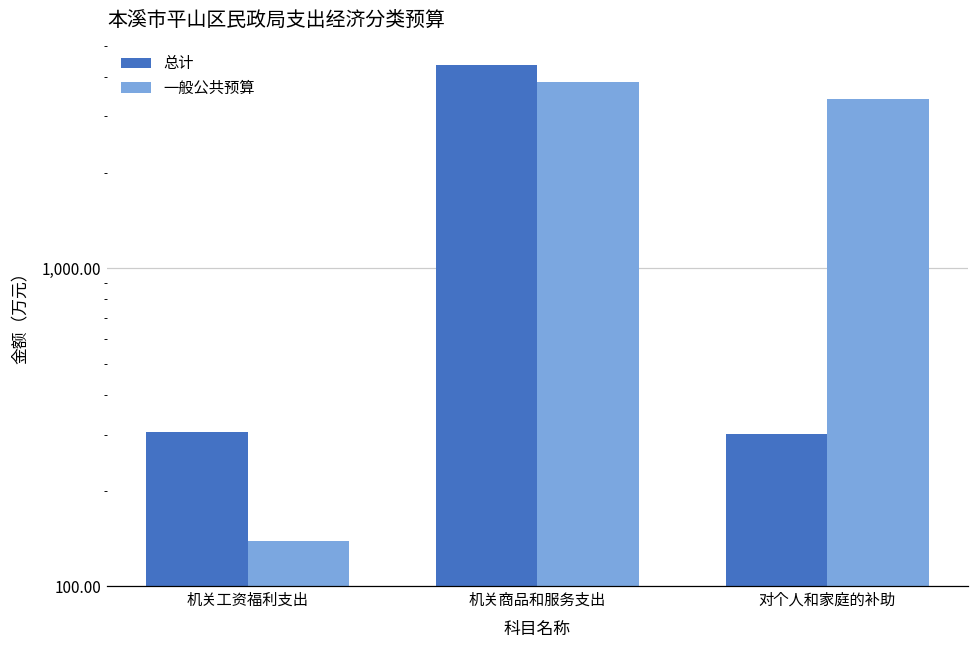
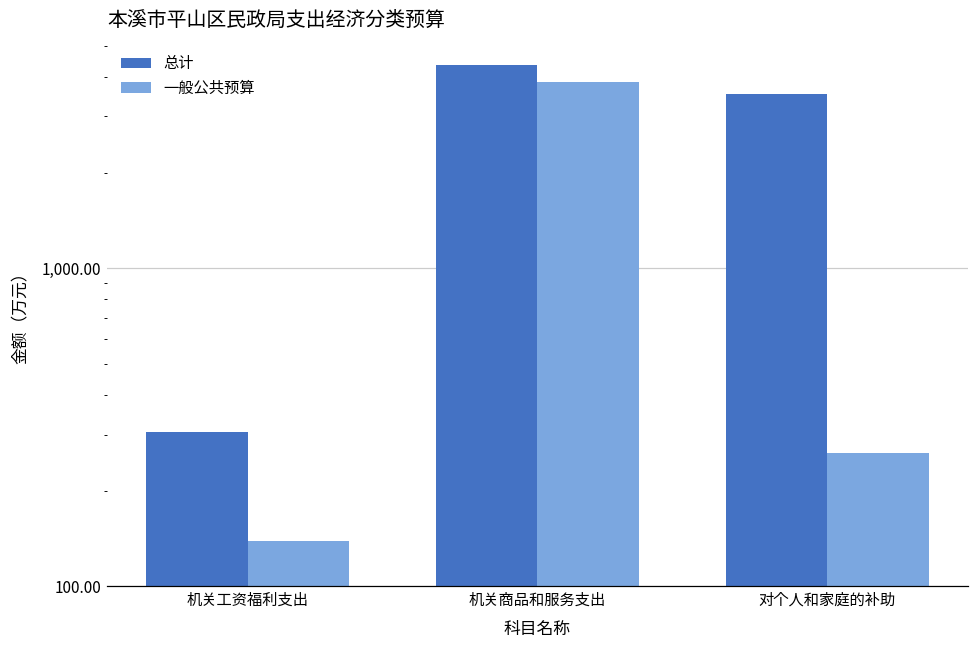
总计, 对个人和家庭的补助: 300 -> 3,500
一般公共预算, 对个人和家庭的补助: 3,400 -> 260
